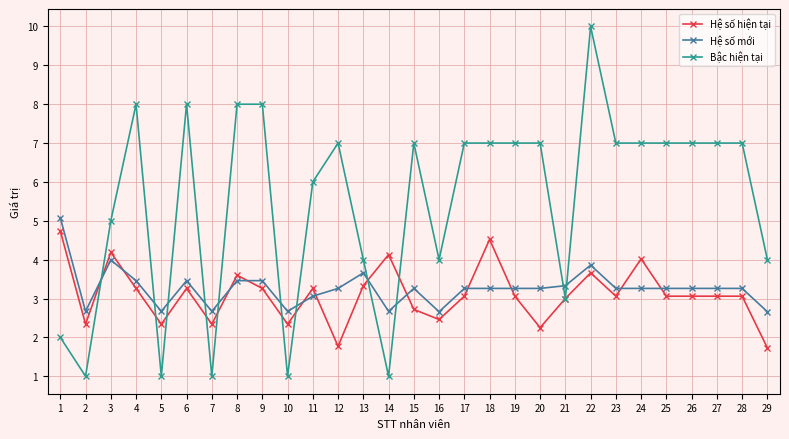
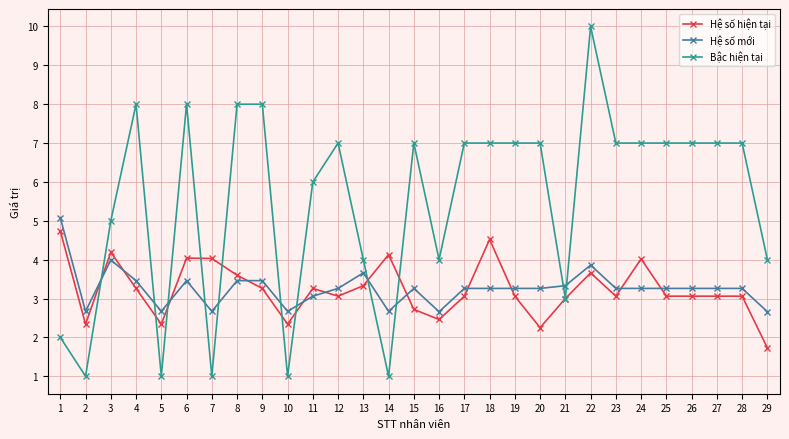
Hệ số hiện tại, 6: 3.3 -> 4.0
Hệ số hiện tại, 7: 2.3 -> 4.0
Hệ số hiện tại, 12: 1.8 -> 3.1
